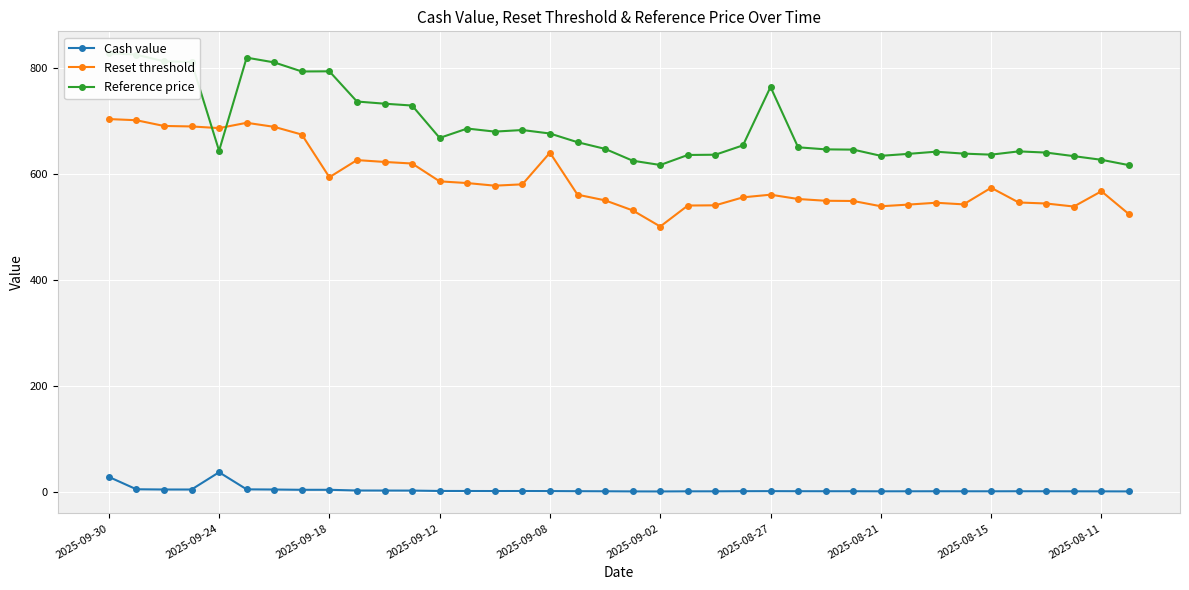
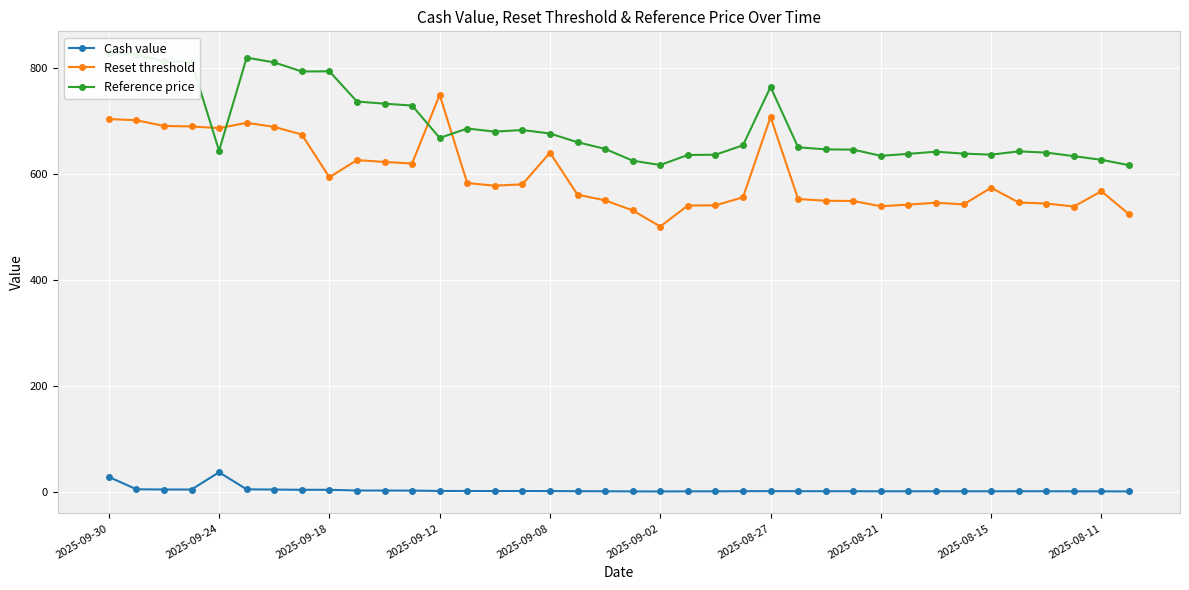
Reset threshold, 2025-09-12: 590 -> 750
Reset threshold, 2025-08-27: 560 -> 710
